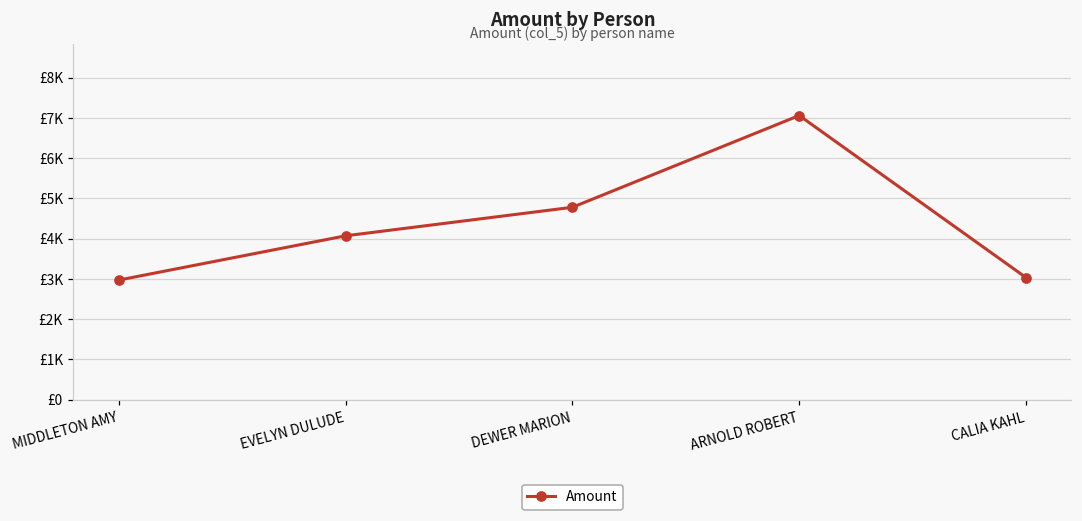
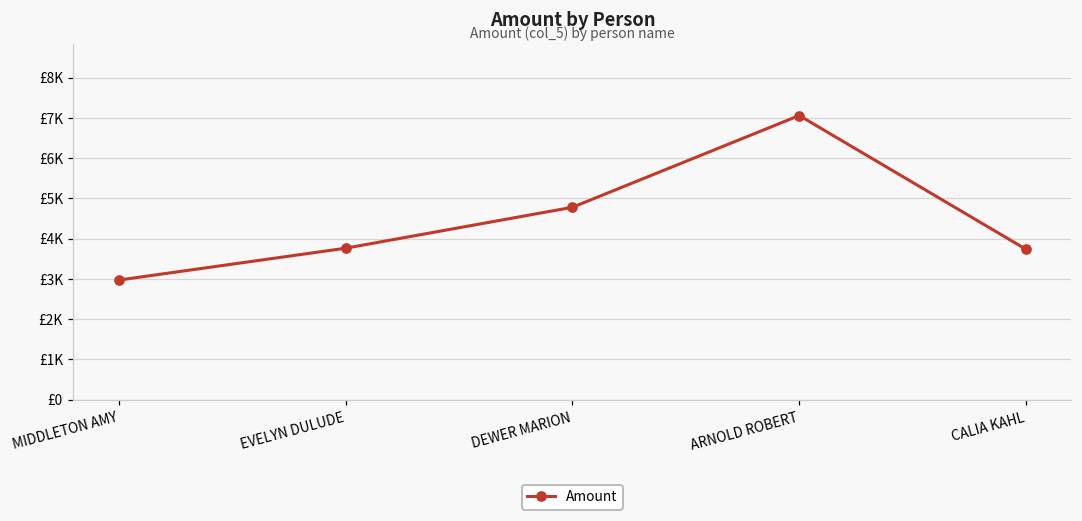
EVELYN DULUDE: £4100 -> £3800
CALIA KAHL: £3000 -> £3700
